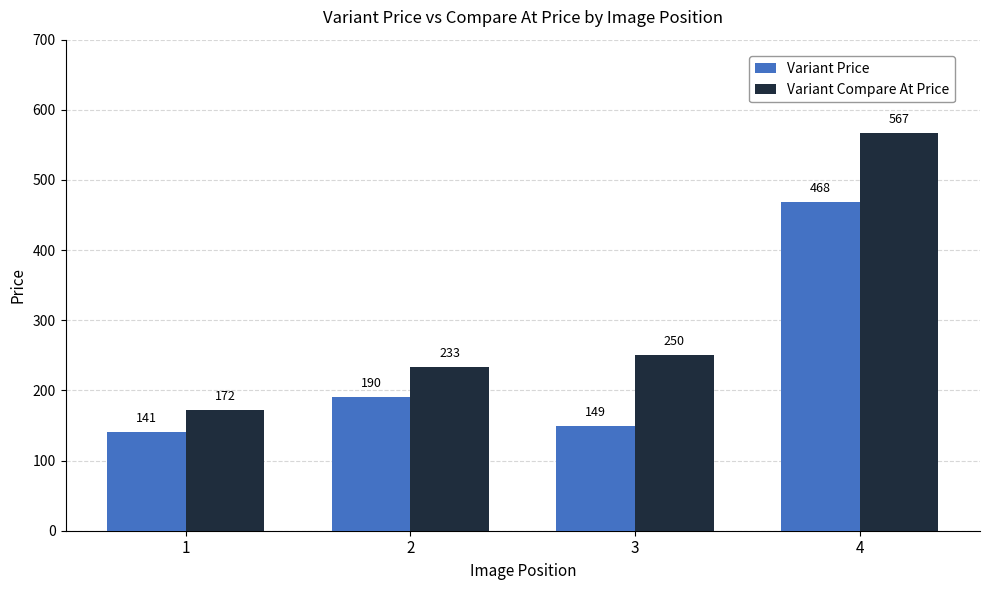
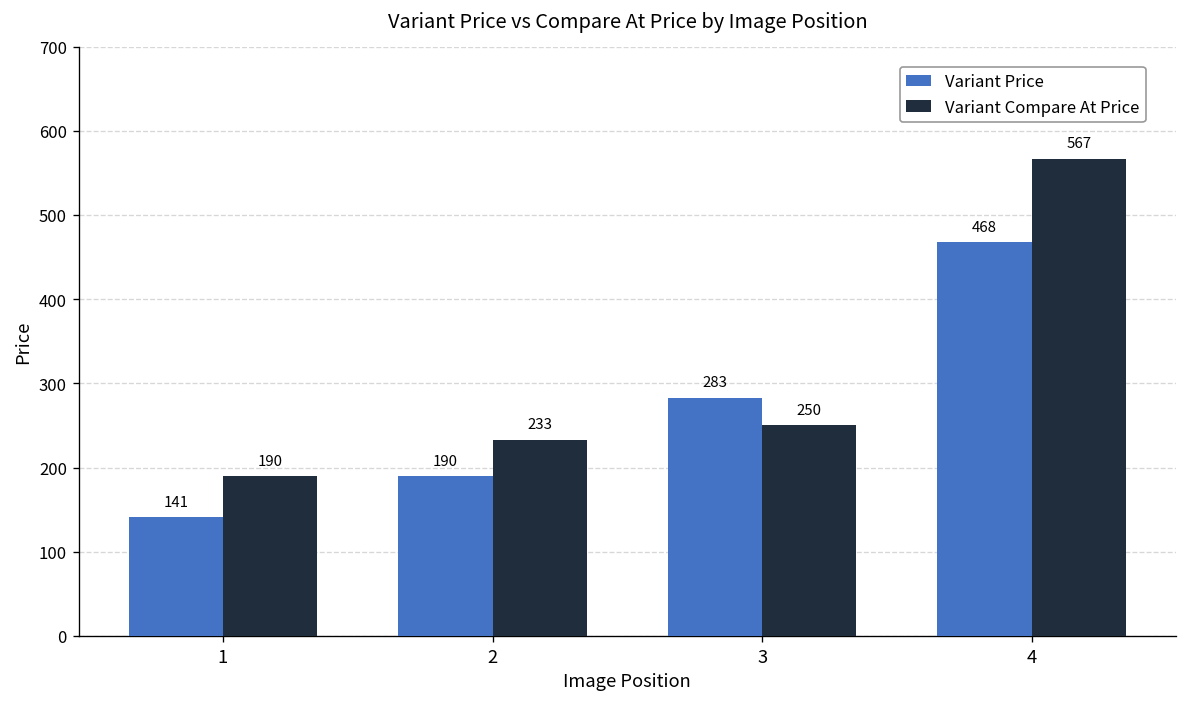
Variant Compare At Price, 1: 172 -> 190
Variant Price, 3: 149 -> 283
